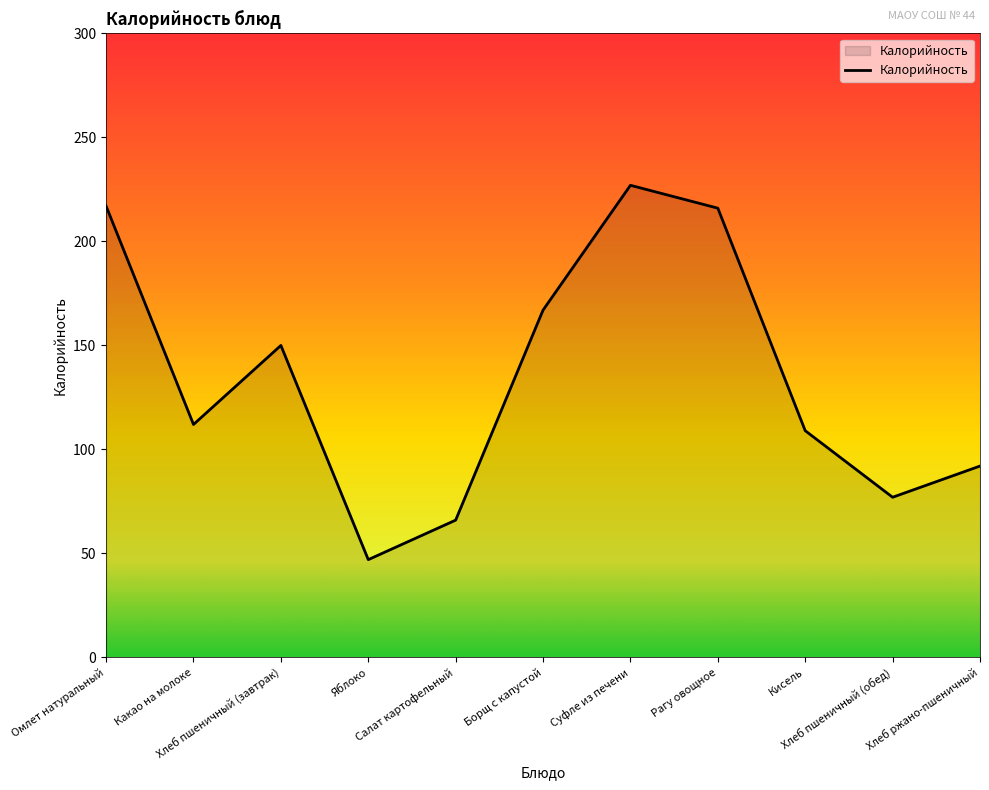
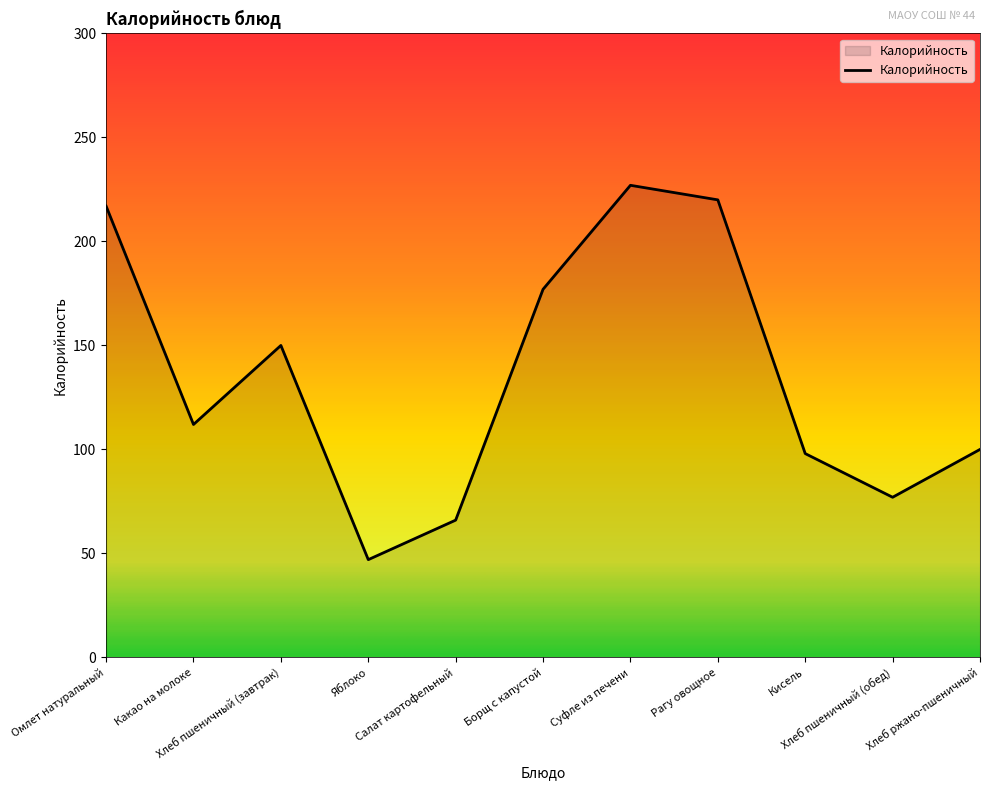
Борщ с капустой: 167 -> 177
Рагу овощное: 216 -> 220
Кисель: 109 -> 98
Хлеб ржано-пшеничный: 92 -> 100
